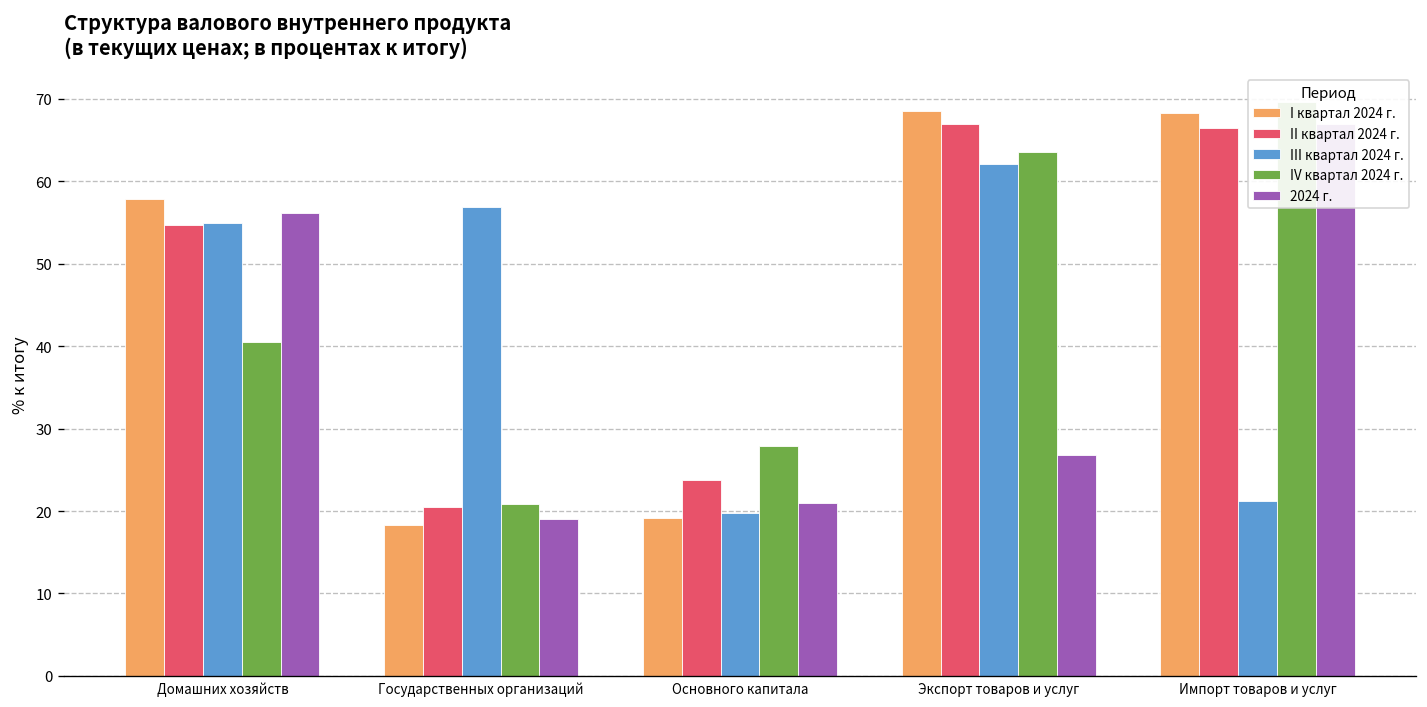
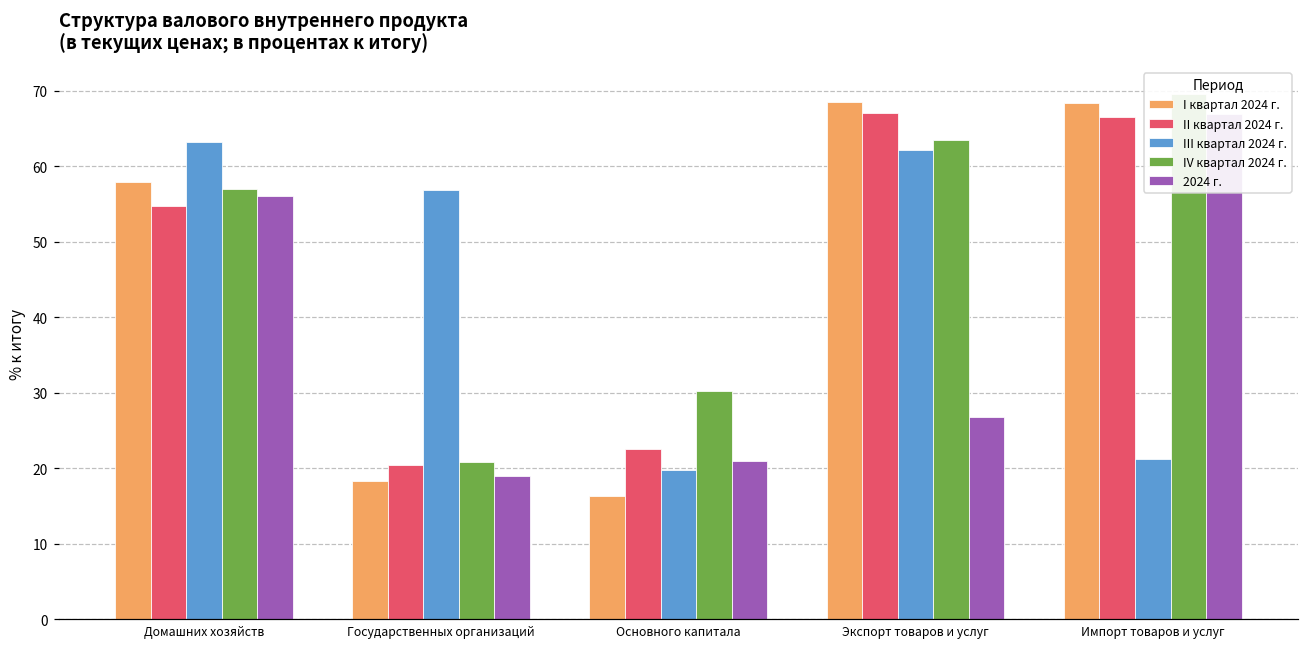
III квартал 2024 г., Домашних хозяйств: 55 -> 63
IV квартал 2024 г., Домашних хозяйств: 41 -> 57
I квартал 2024 г., Основного капитала: 19 -> 16
II квартал 2024 г., Основного капитала: 24 -> 23
IV квартал 2024 г., Основного капитала: 28 -> 30
